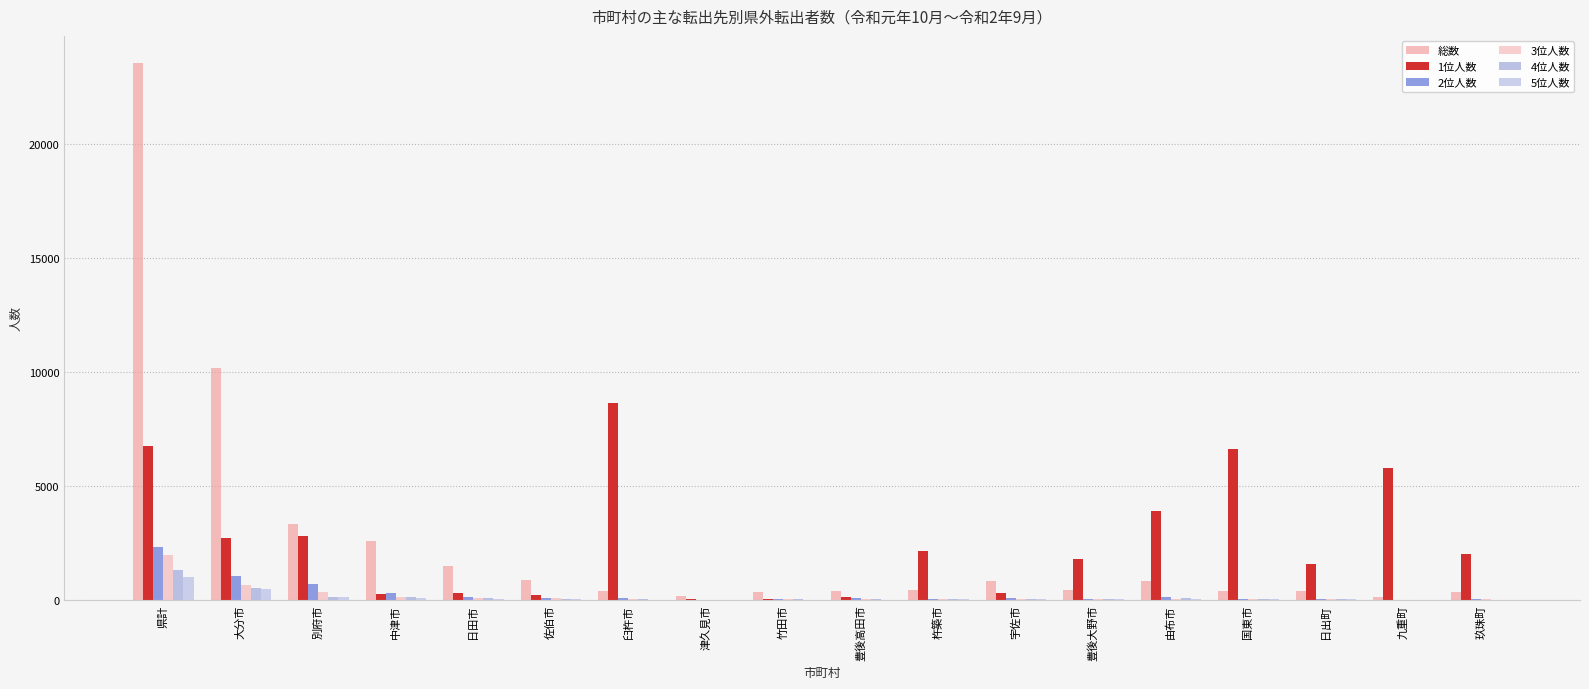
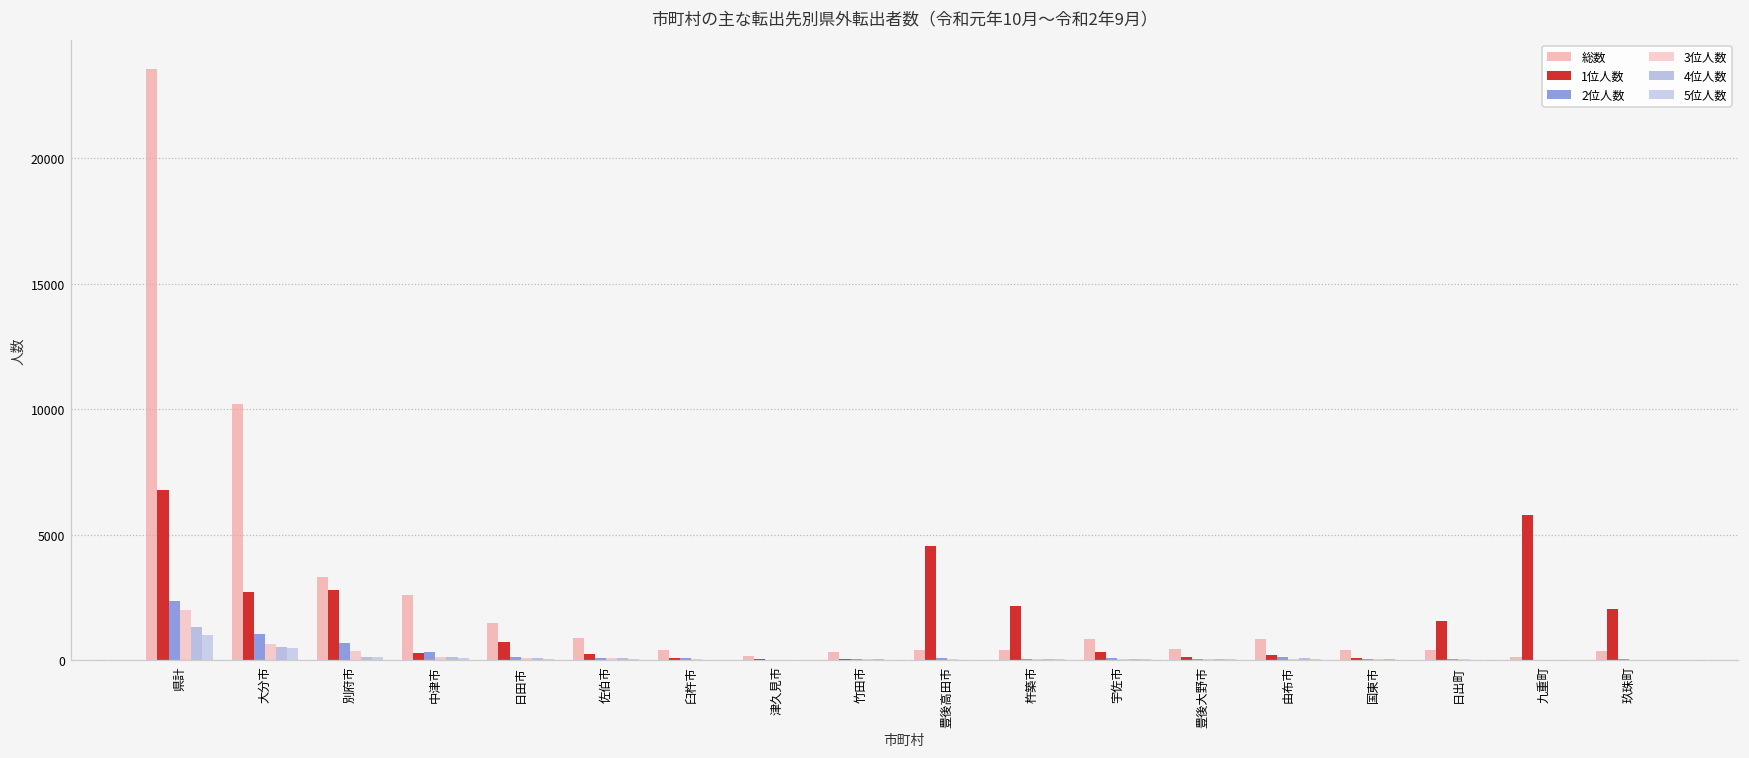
1位人数, 日田市: 300 -> 700
1位人数, 臼杵市: 8600 -> 100
1位人数, 豊後高田市: 100 -> 4500
1位人数, 豊後大野市: 1800 -> 100
1位人数, 由布市: 3900 -> 200
1位人数, 国東市: 6600 -> 100
